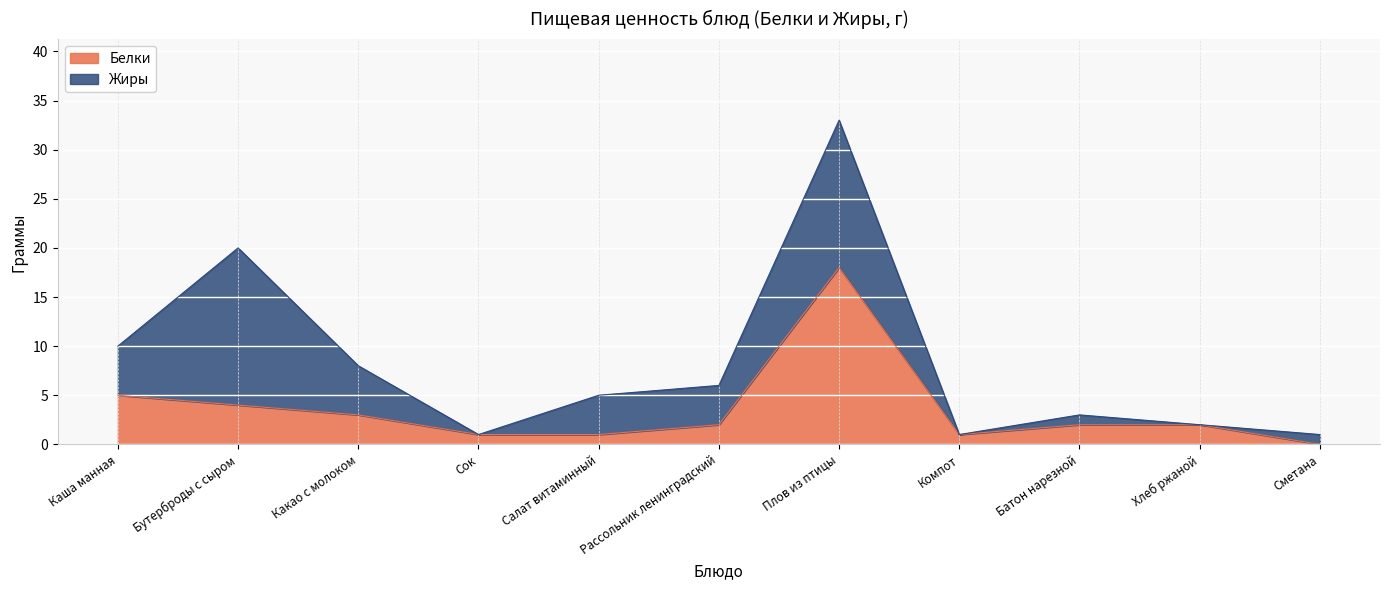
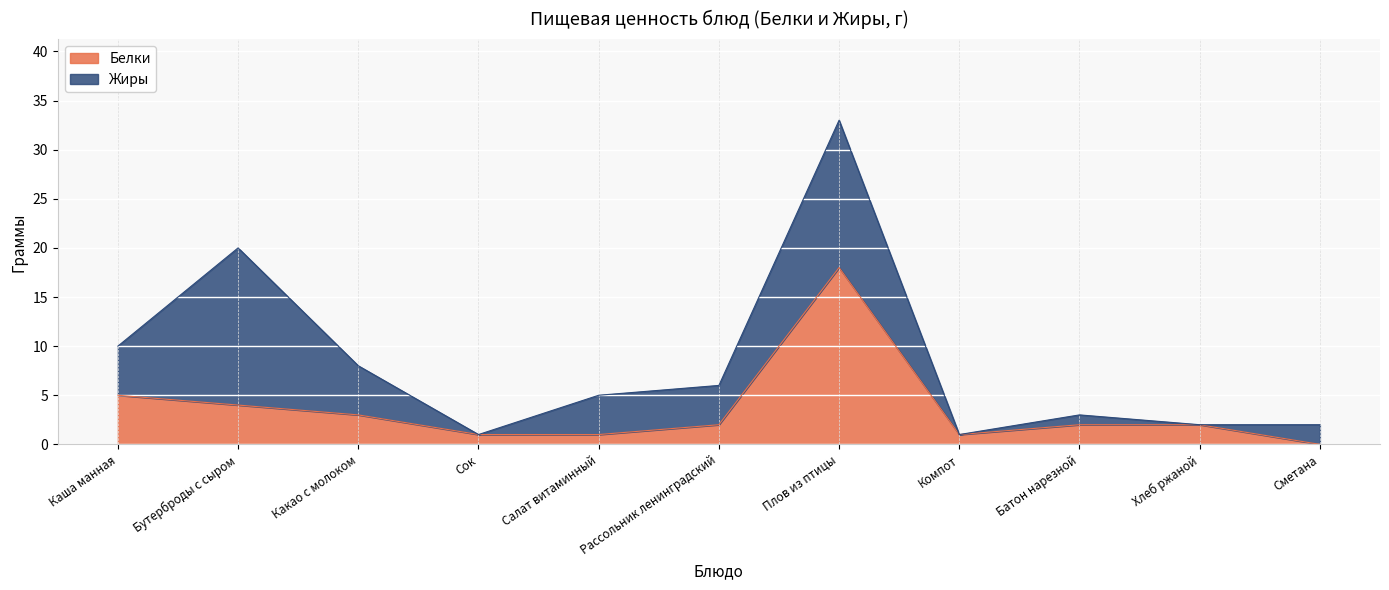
Жиры, Сметана: 1 -> 2
